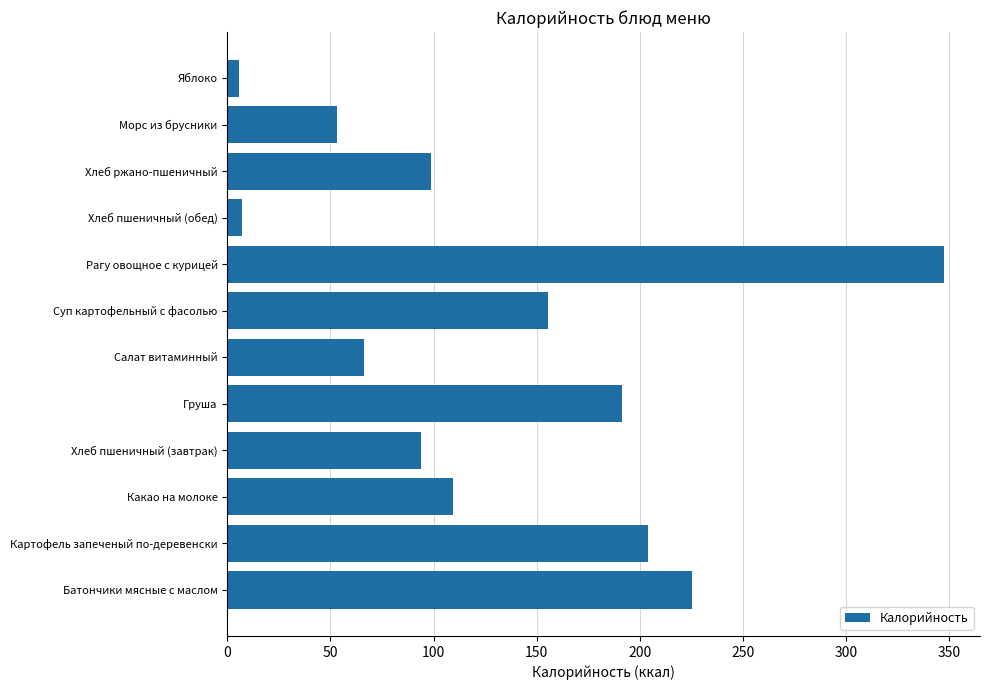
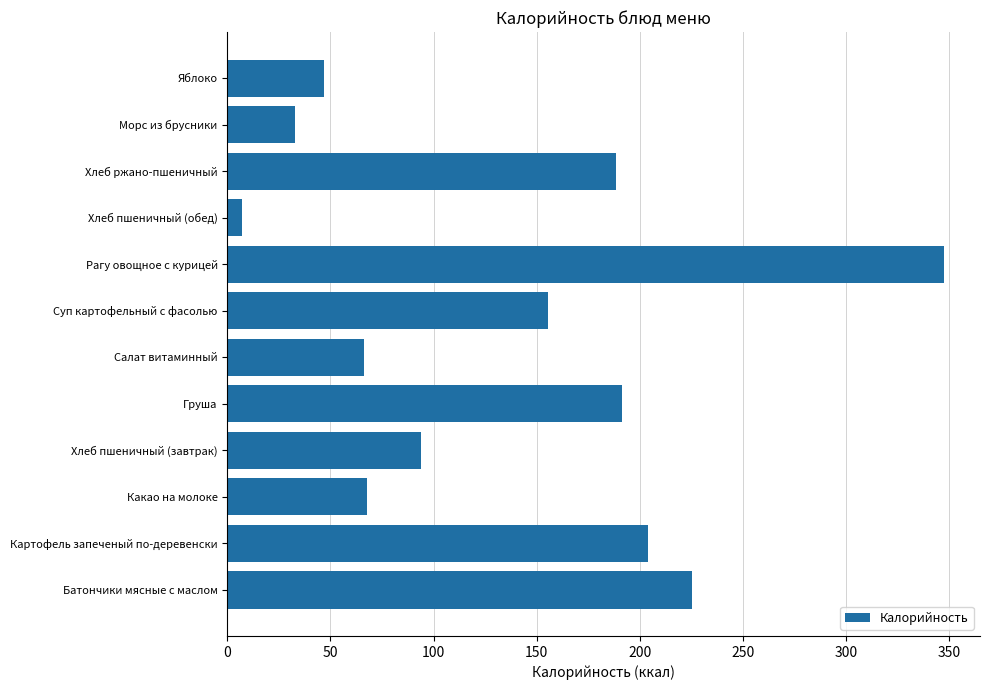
Яблоко: 6 -> 47
Морс из брусники: 53 -> 33
Хлеб ржано-пшеничный: 99 -> 189
Какао на молоке: 109 -> 68
